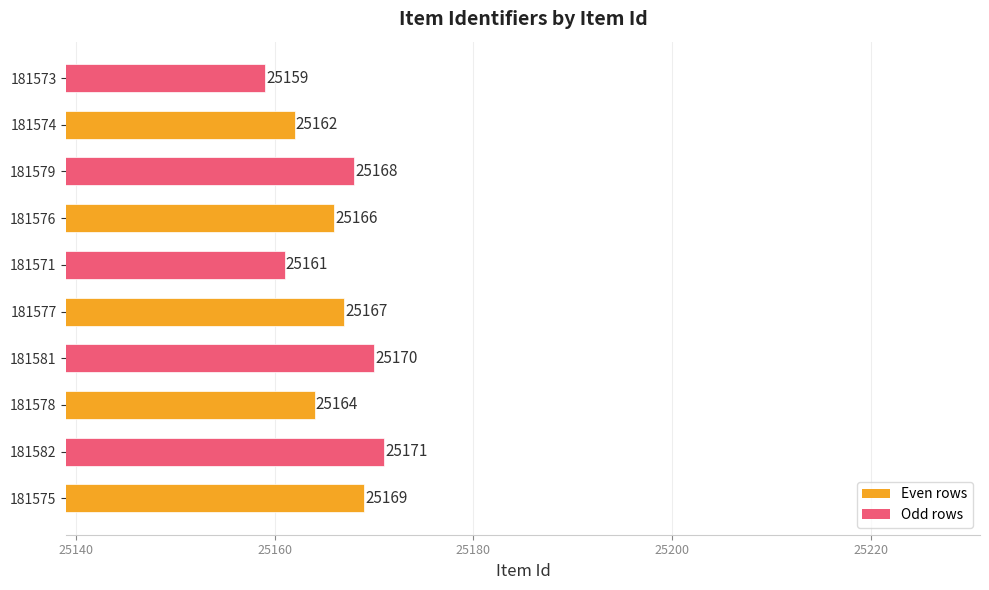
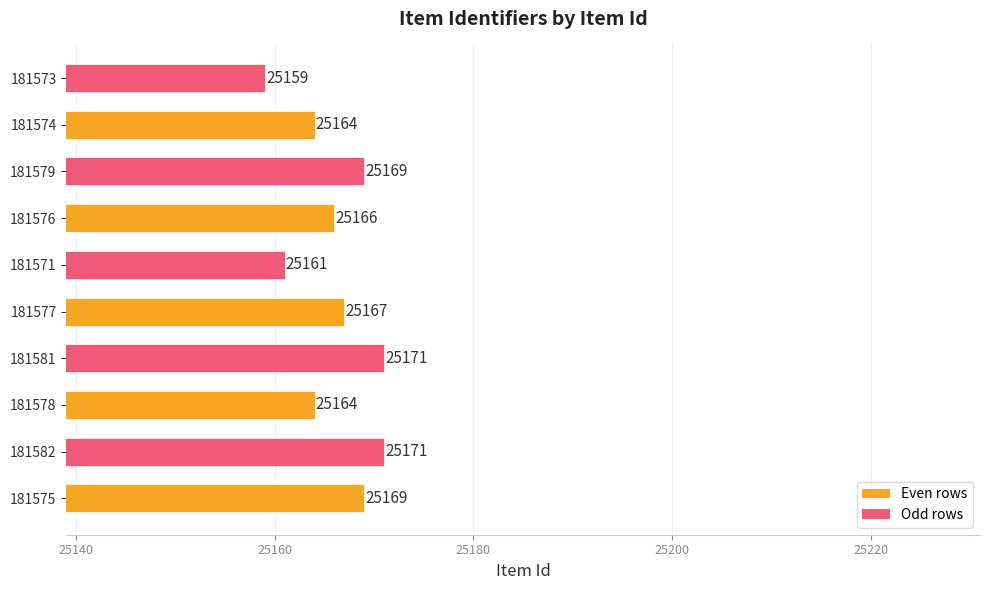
181574: 25162 -> 25164
181579: 25168 -> 25169
181581: 25170 -> 25171
